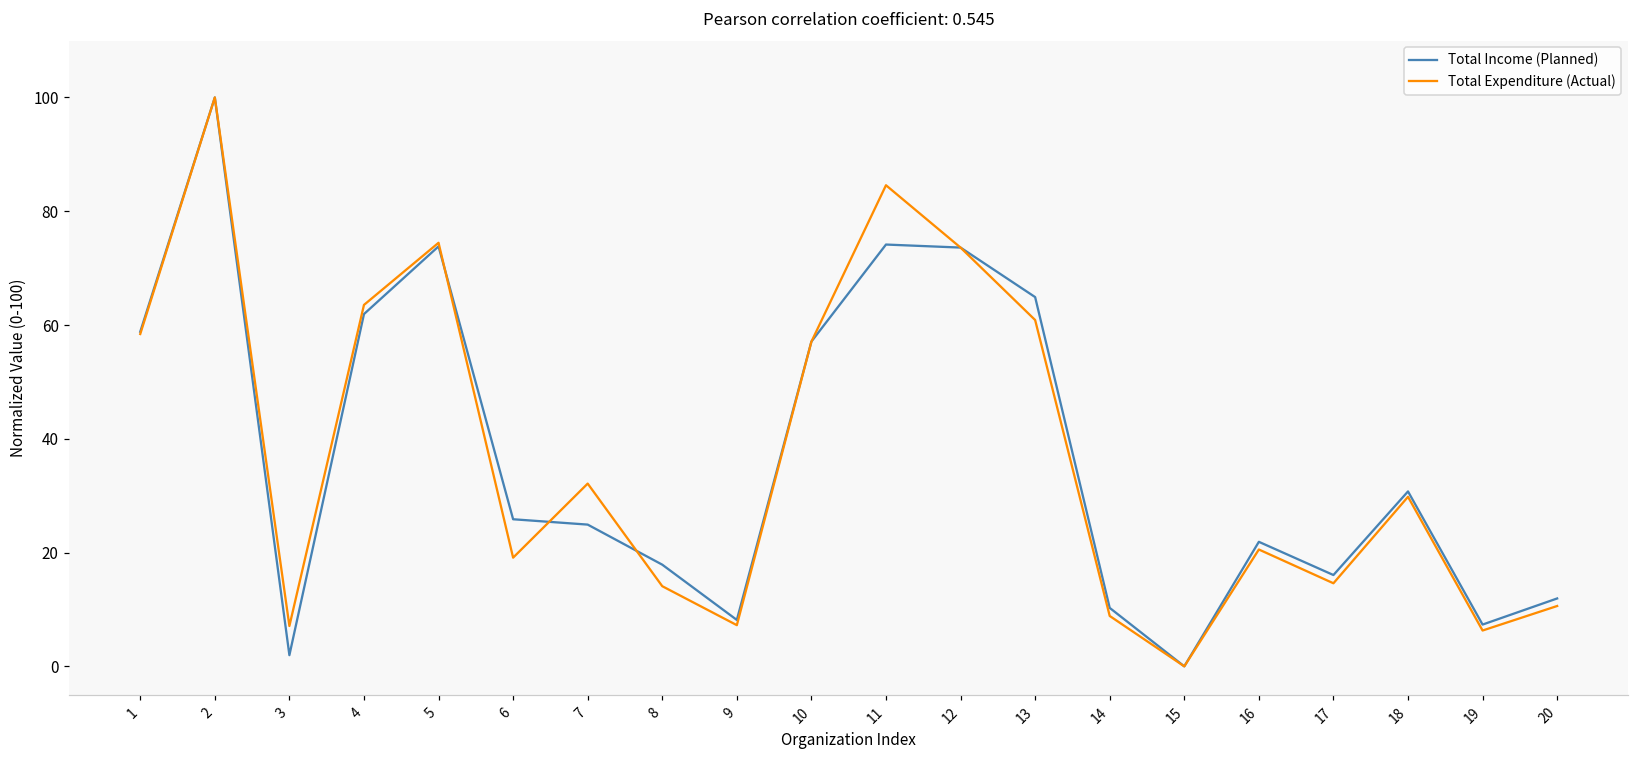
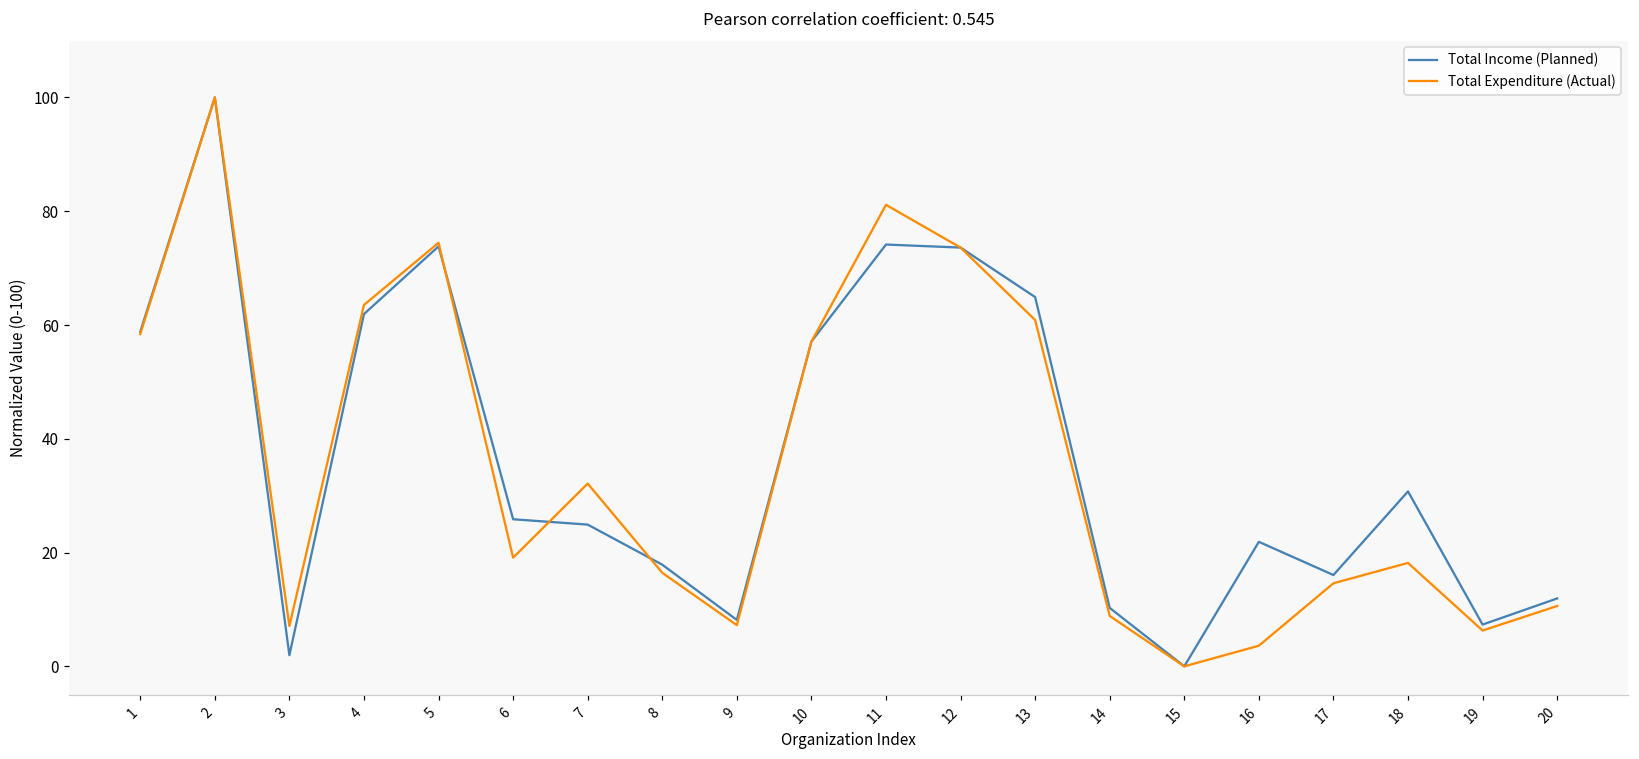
Total Expenditure (Actual), 8: 14 -> 16
Total Expenditure (Actual), 11: 85 -> 81
Total Expenditure (Actual), 16: 21 -> 4
Total Expenditure (Actual), 18: 30 -> 18
